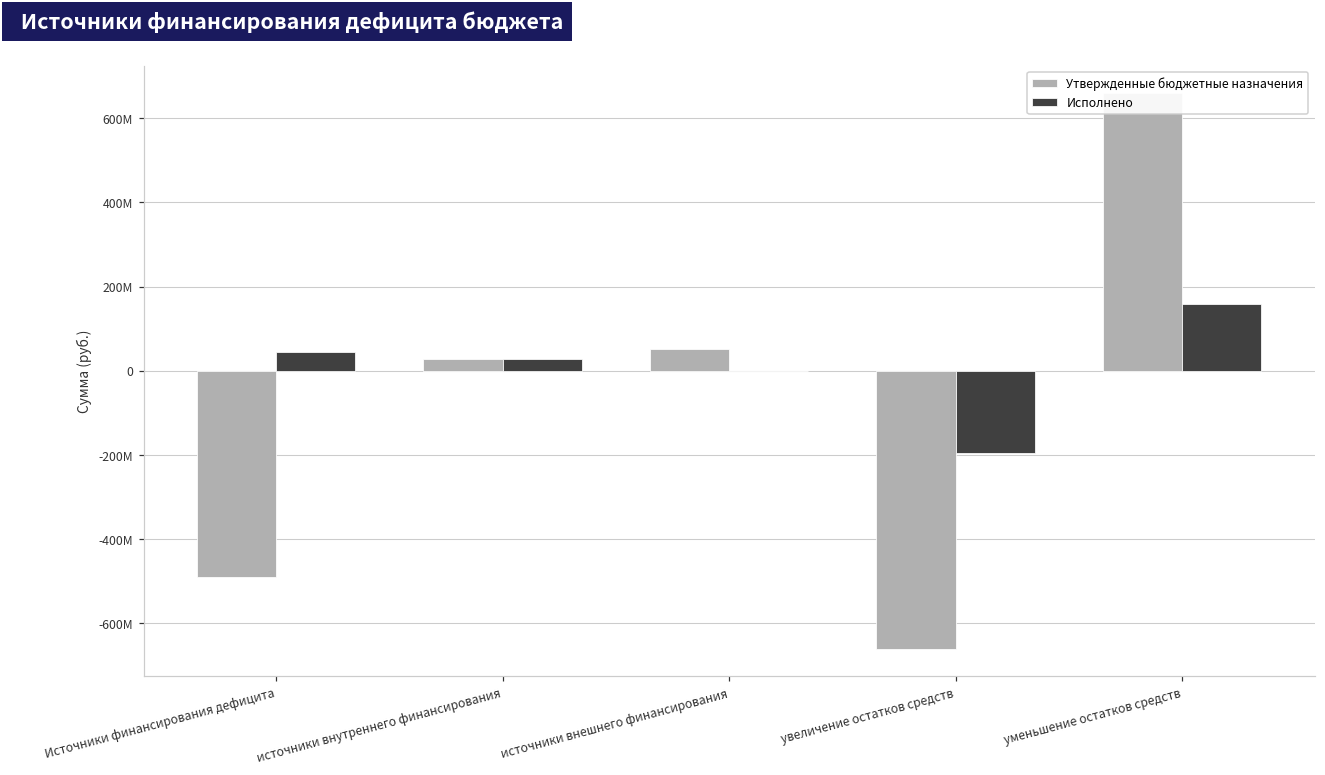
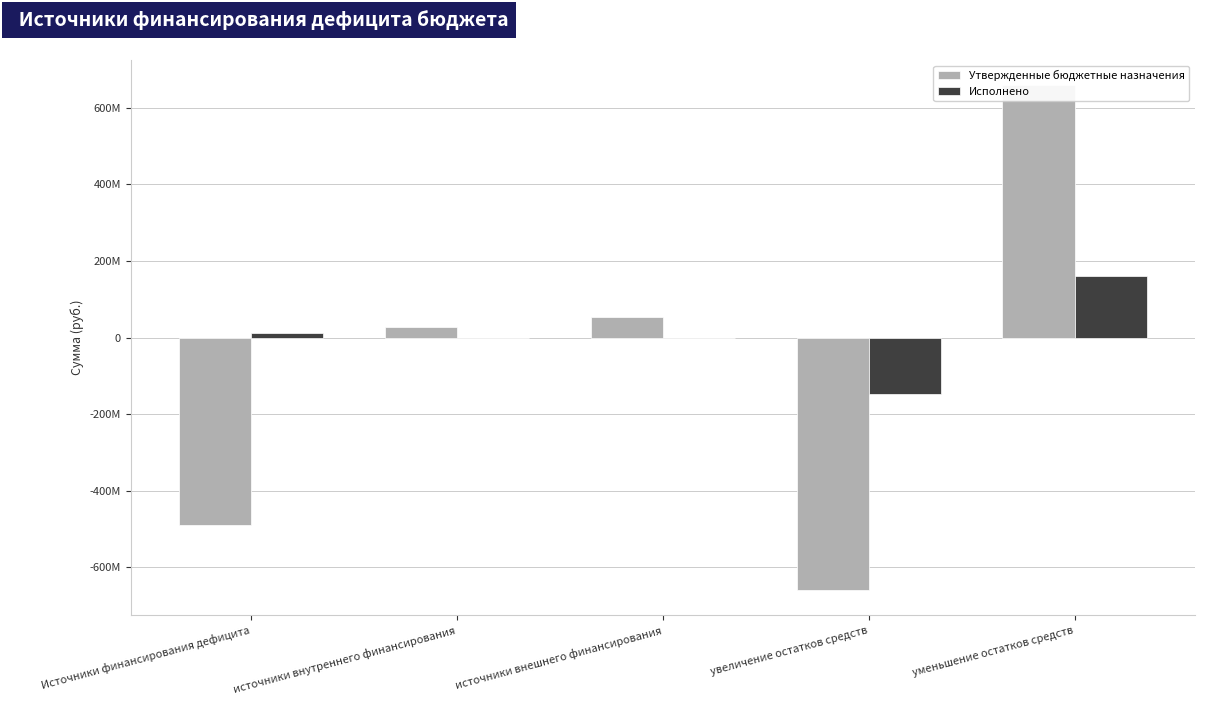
Исполнено, Источники финансирования дефицита: 50000000 -> 10000000
Исполнено, источники внутреннего финансирования: 30000000 -> 0
Исполнено, увеличение остатков средств: -190000000 -> -150000000
